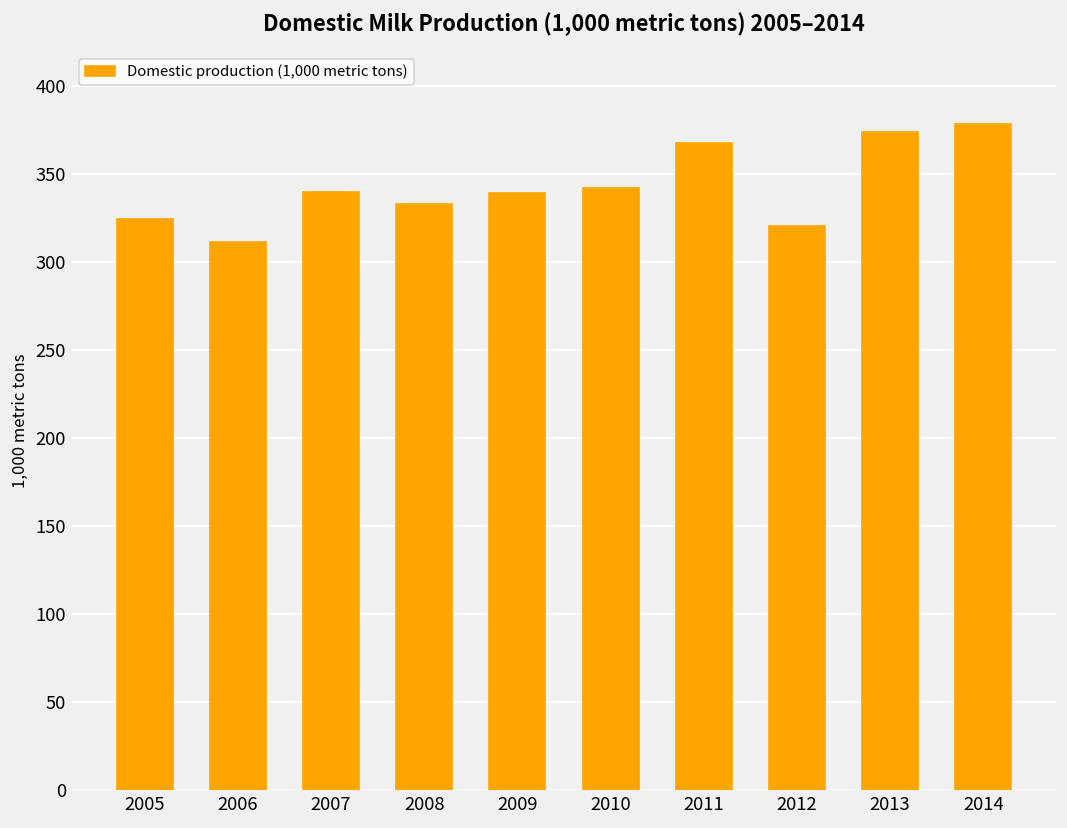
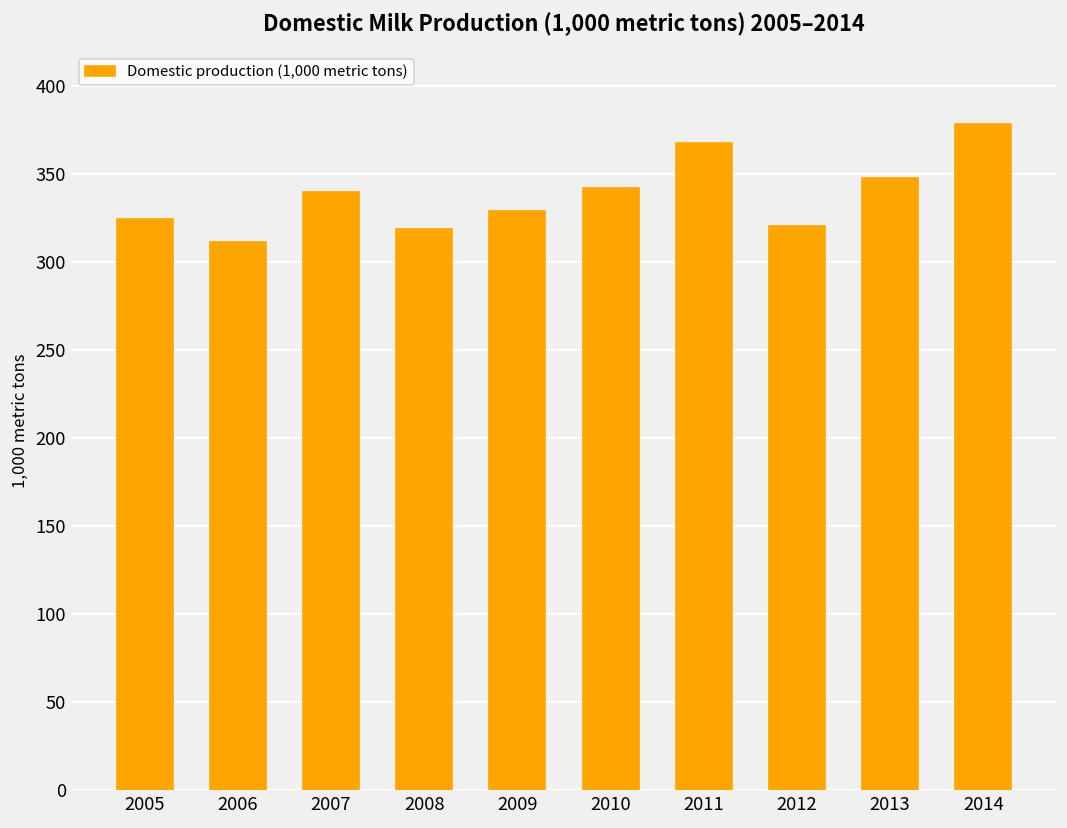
2008: 333 -> 319
2009: 339 -> 329
2013: 374 -> 348
